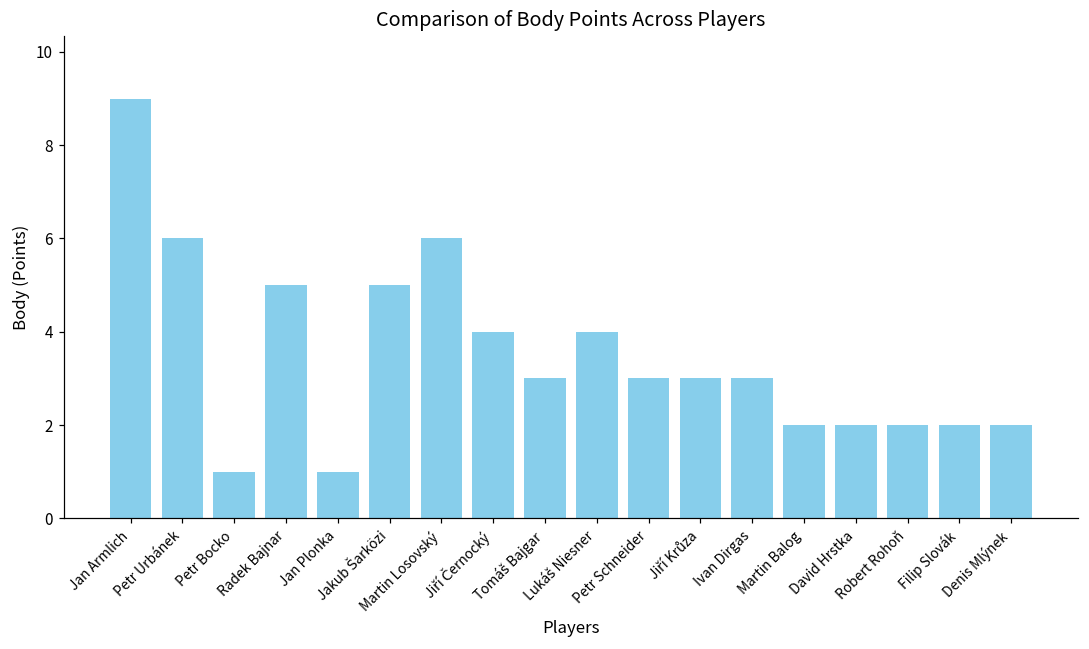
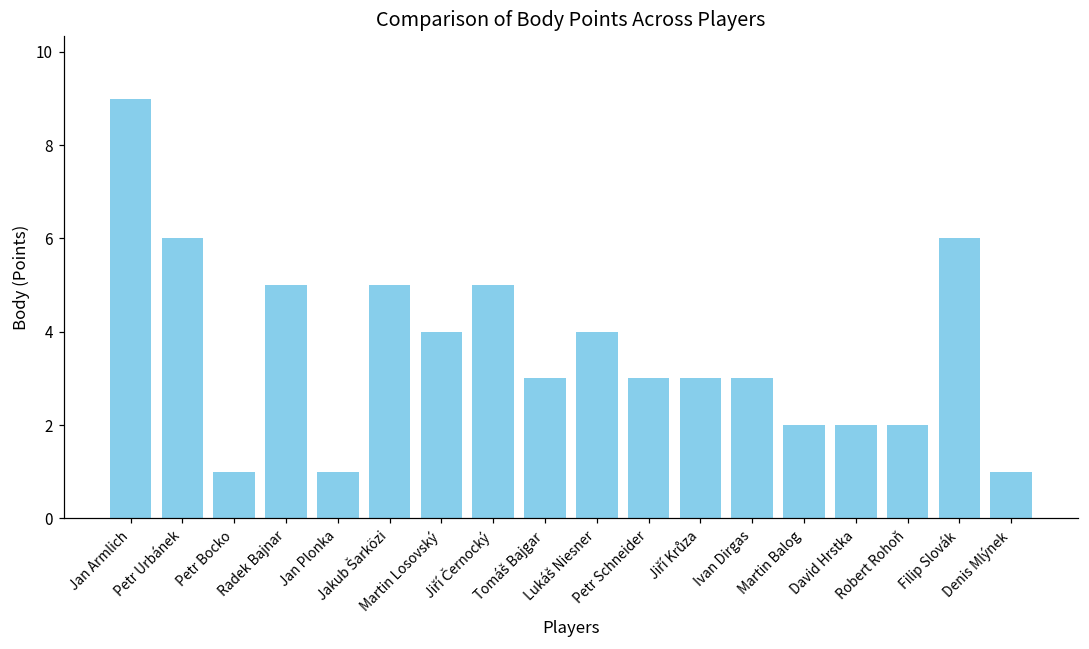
Martin Losovský: 6 -> 4
Jiří Černocký: 4 -> 5
Filip Slovák: 2 -> 6
Denis Mlýnek: 2 -> 1
